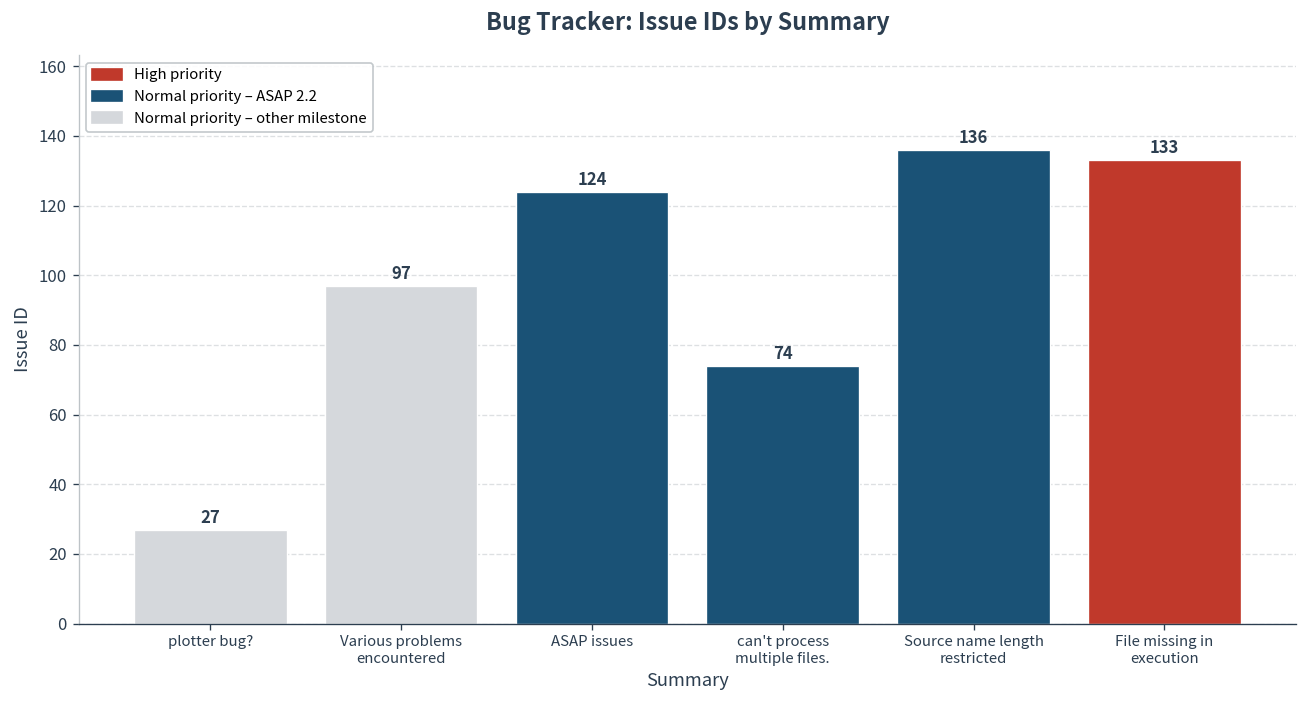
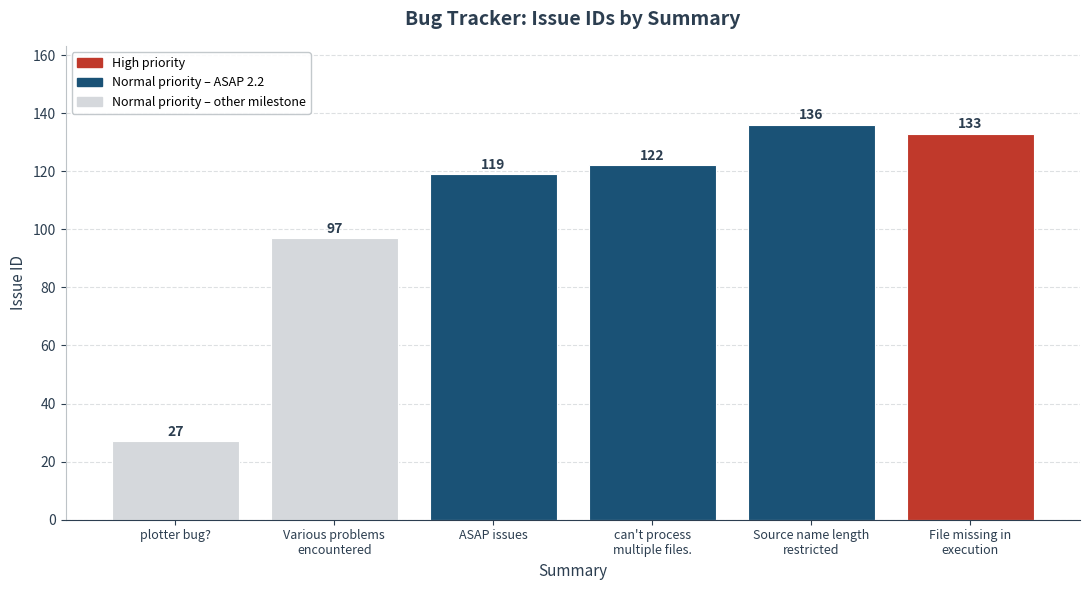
ASAP issues: 124 -> 119
can't process multiple files.: 74 -> 122
